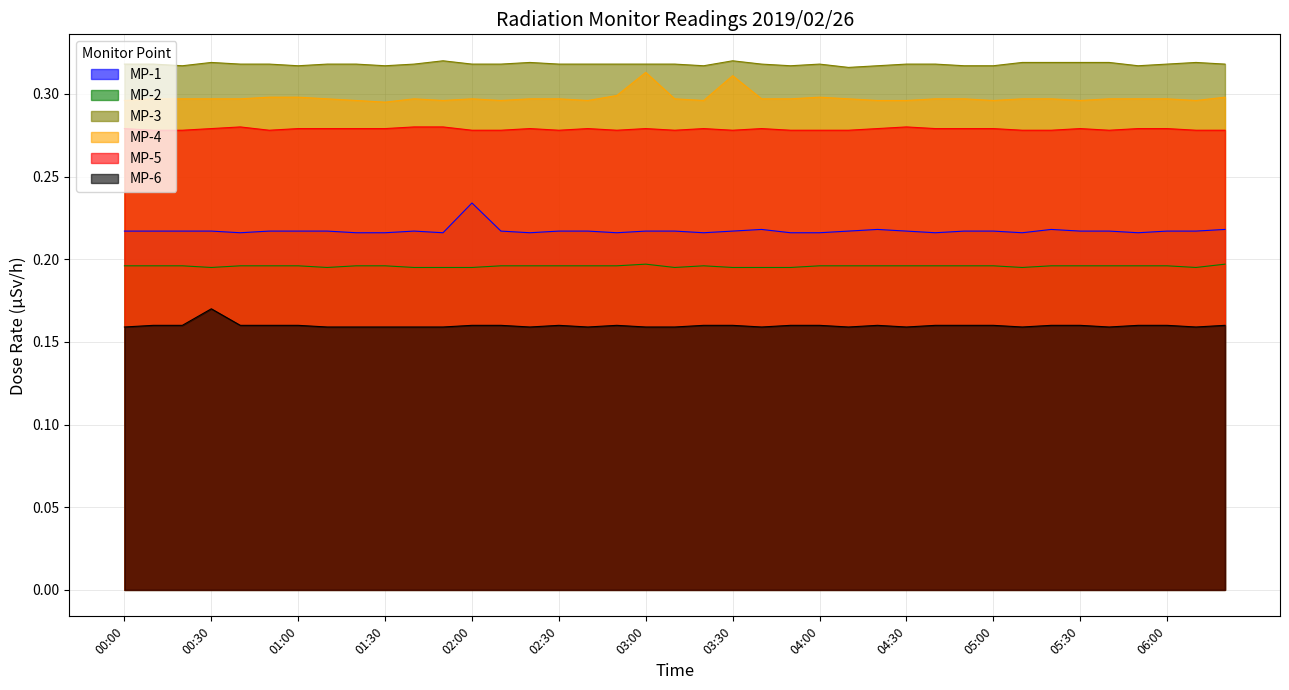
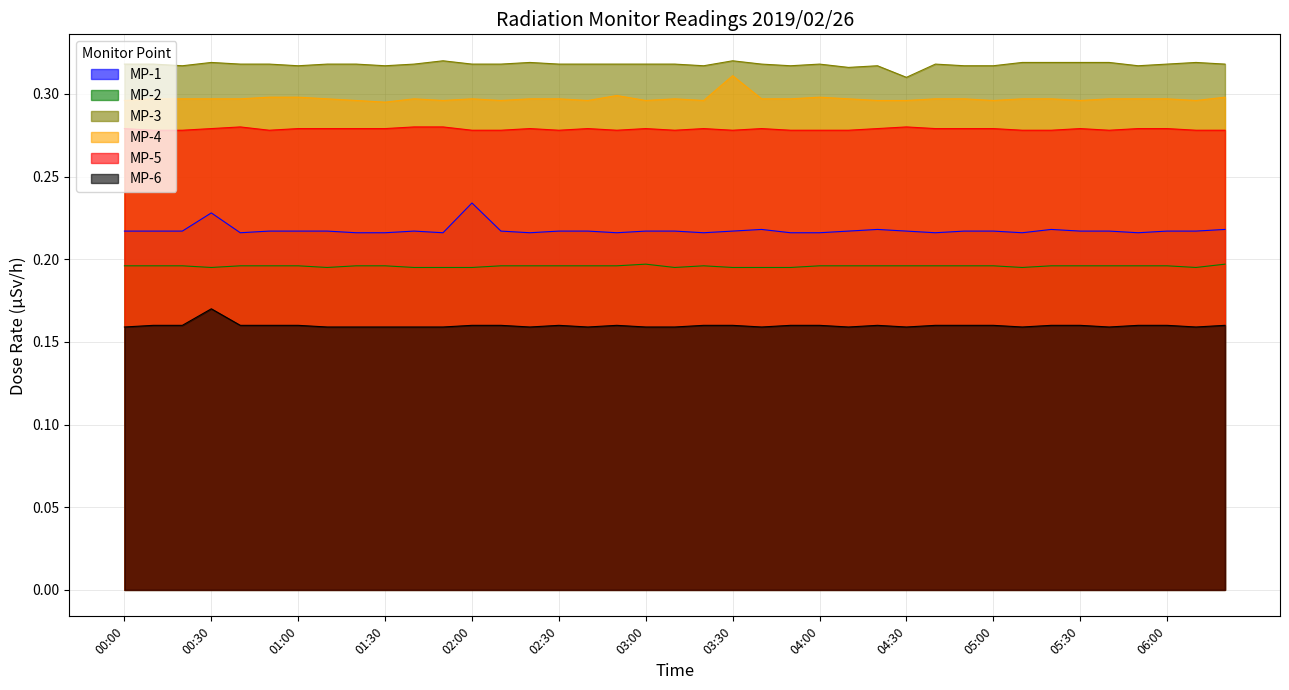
MP-1, 00:30: 0.217 -> 0.228
MP-4, 03:00: 0.313 -> 0.296
MP-3, 04:30: 0.318 -> 0.310
